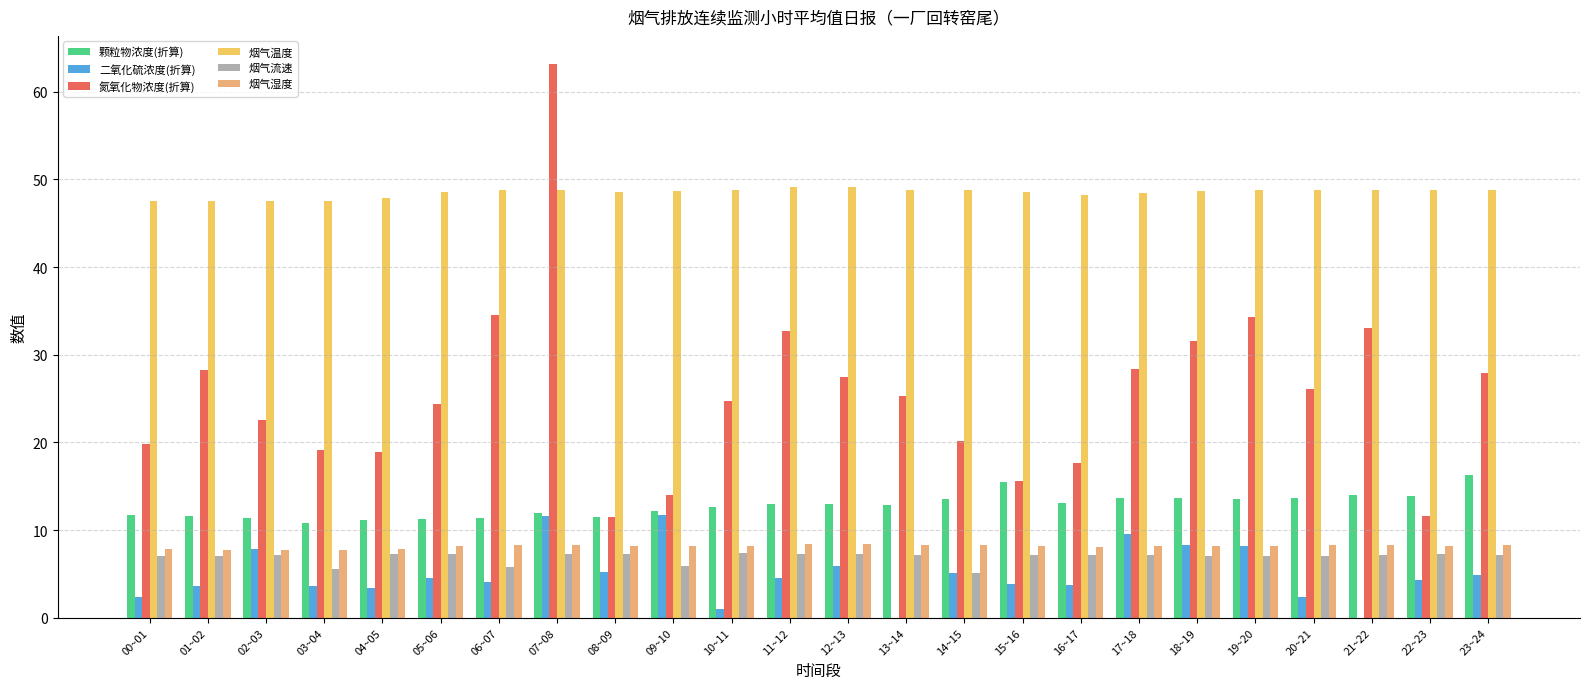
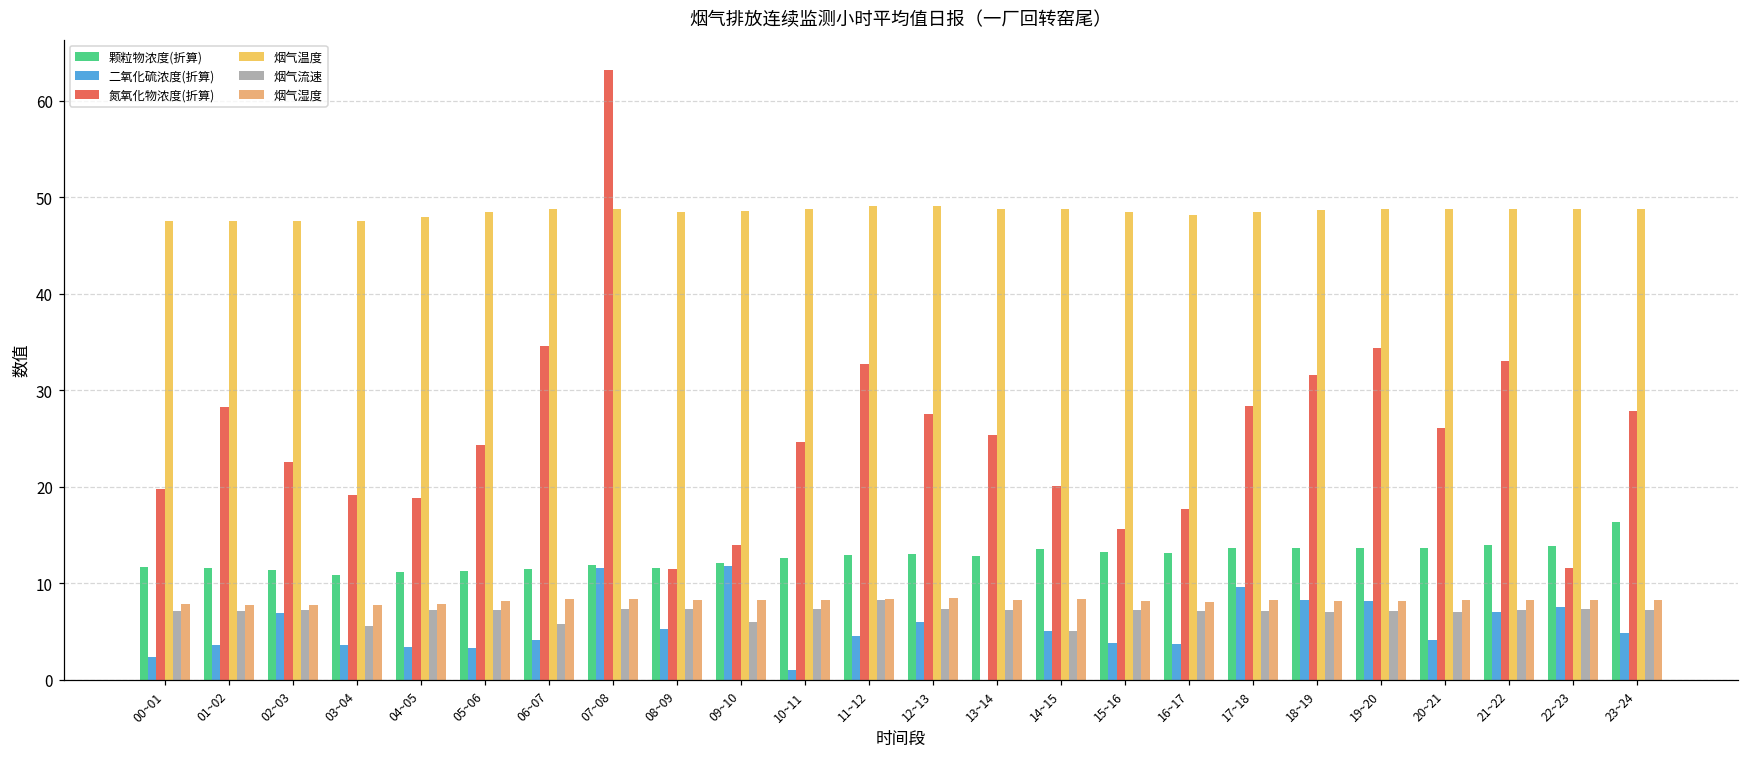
二氧化硫浓度(折算), 02~03: 8 -> 7
二氧化硫浓度(折算), 05~06: 4 -> 3
烟气流速, 11~12: 7 -> 8
颗粒物浓度(折算), 15~16: 15 -> 13
二氧化硫浓度(折算), 20~21: 2 -> 4
二氧化硫浓度(折算), 21~22: 0 -> 7
二氧化硫浓度(折算), 22~23: 4 -> 7
